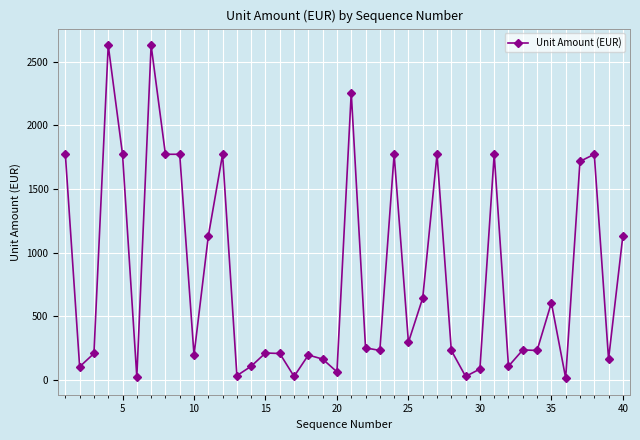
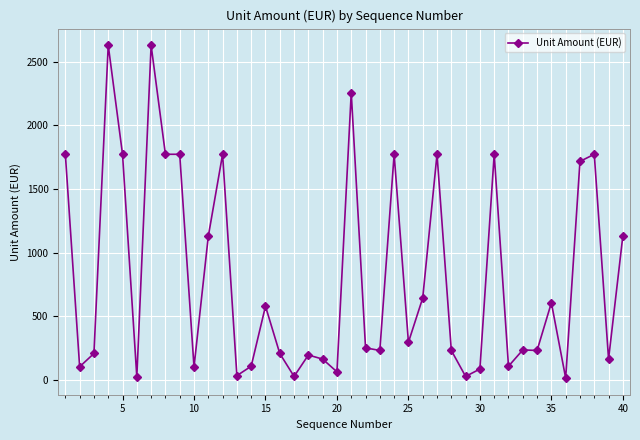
10: 200 -> 100
15: 210 -> 580
